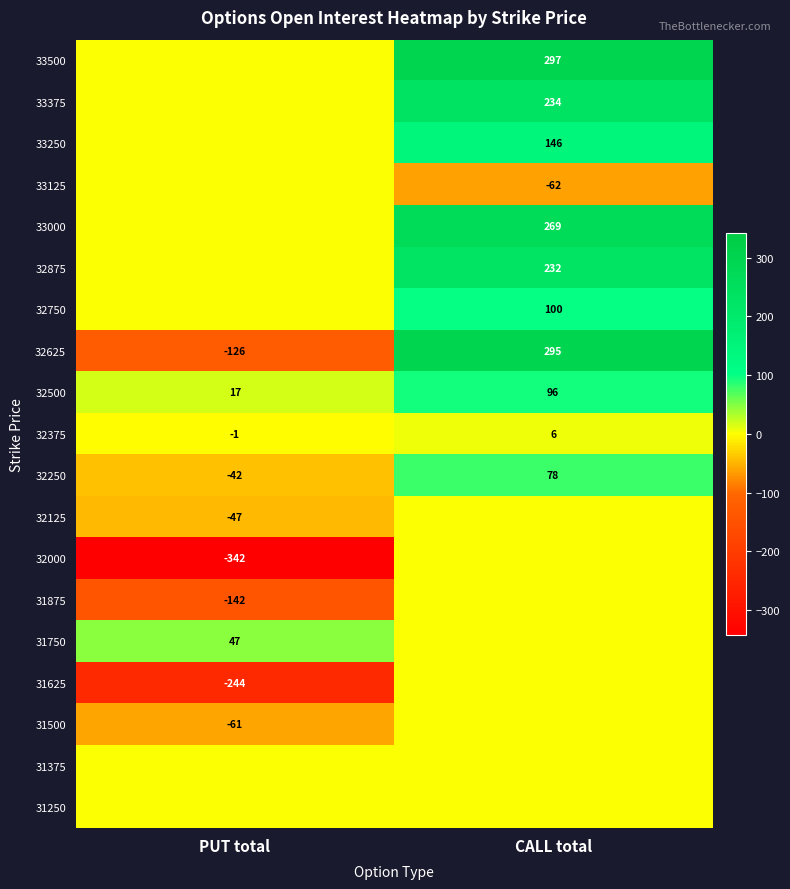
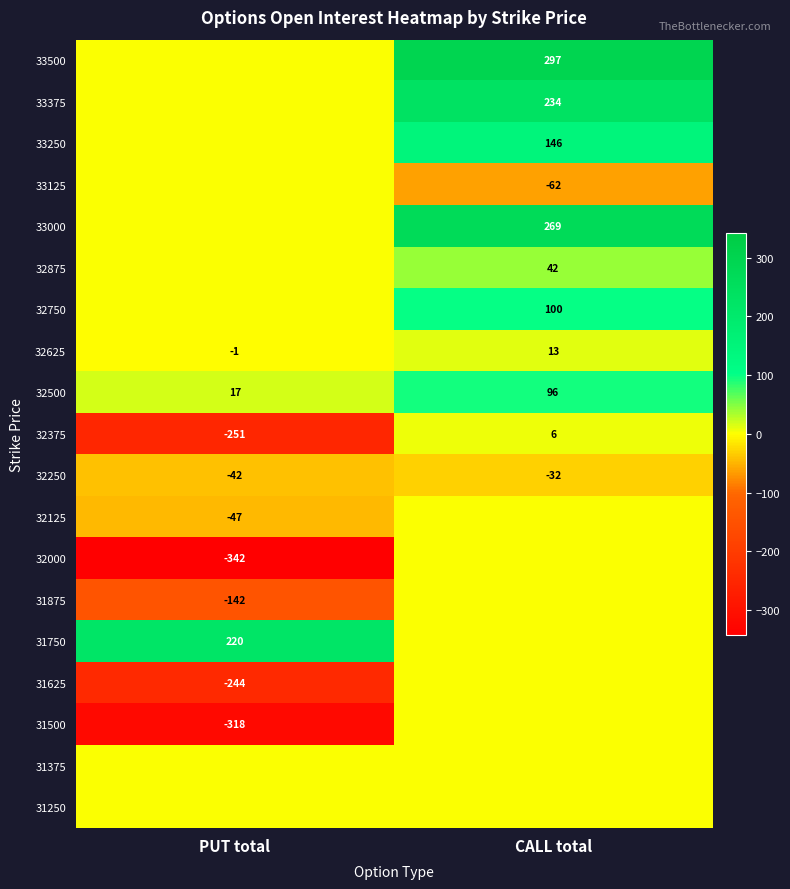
32875, CALL total: 232 -> 42
32625, PUT total: -126 -> -1
32625, CALL total: 295 -> 13
32375, PUT total: -1 -> -251
32250, CALL total: 78 -> -32
31750, PUT total: 47 -> 220
31500, PUT total: -61 -> -318
